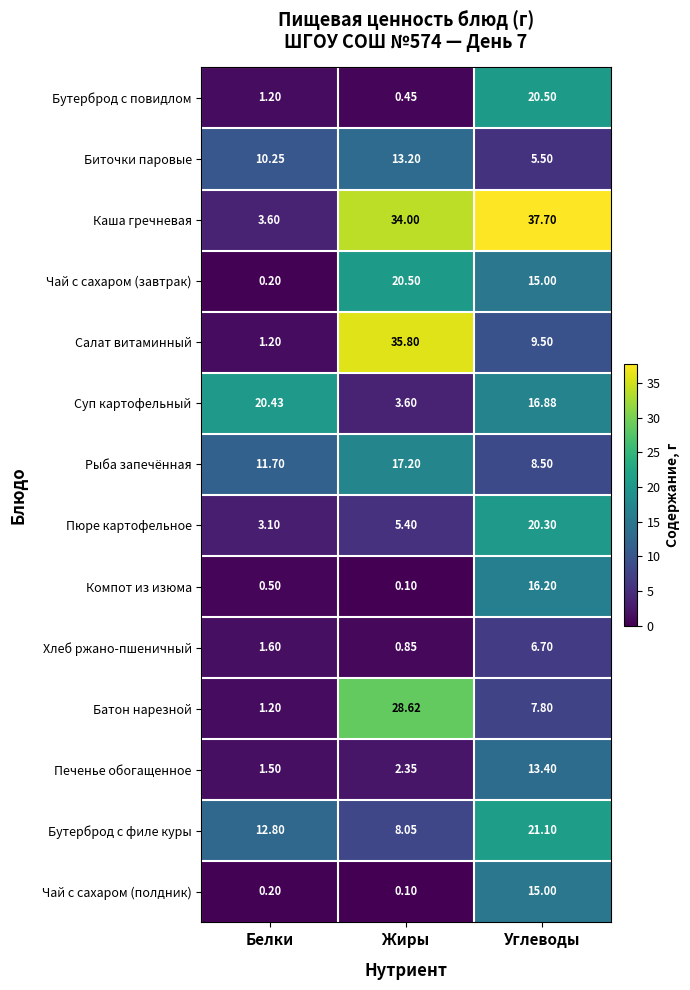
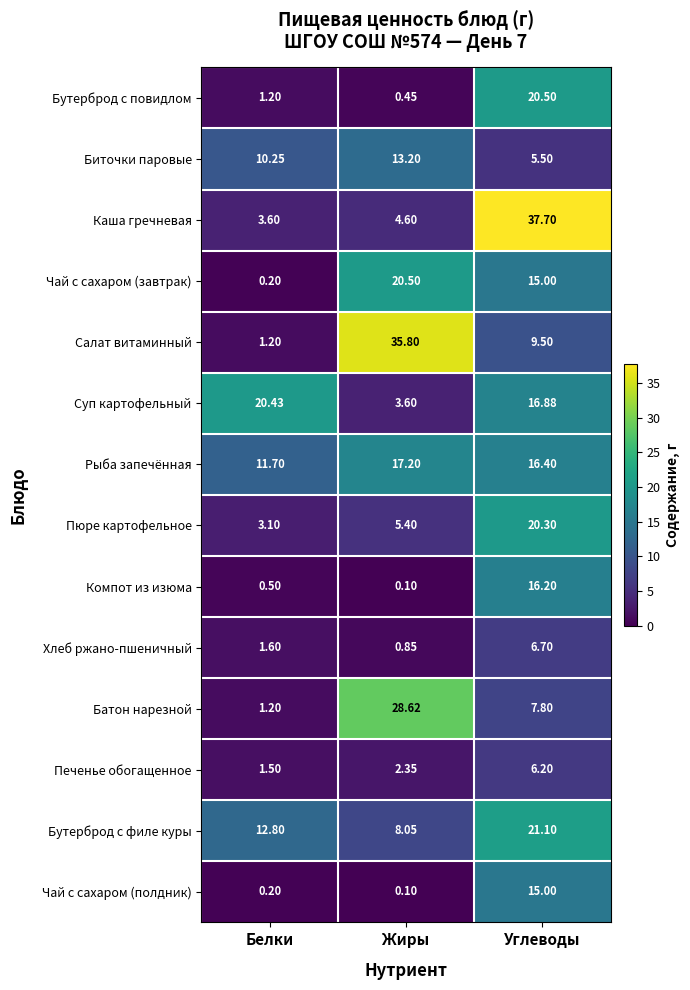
Каша гречневая, Жиры: 34.00 -> 4.60
Рыба запечённая, Углеводы: 8.50 -> 16.40
Печенье обогащенное, Углеводы: 13.40 -> 6.20
